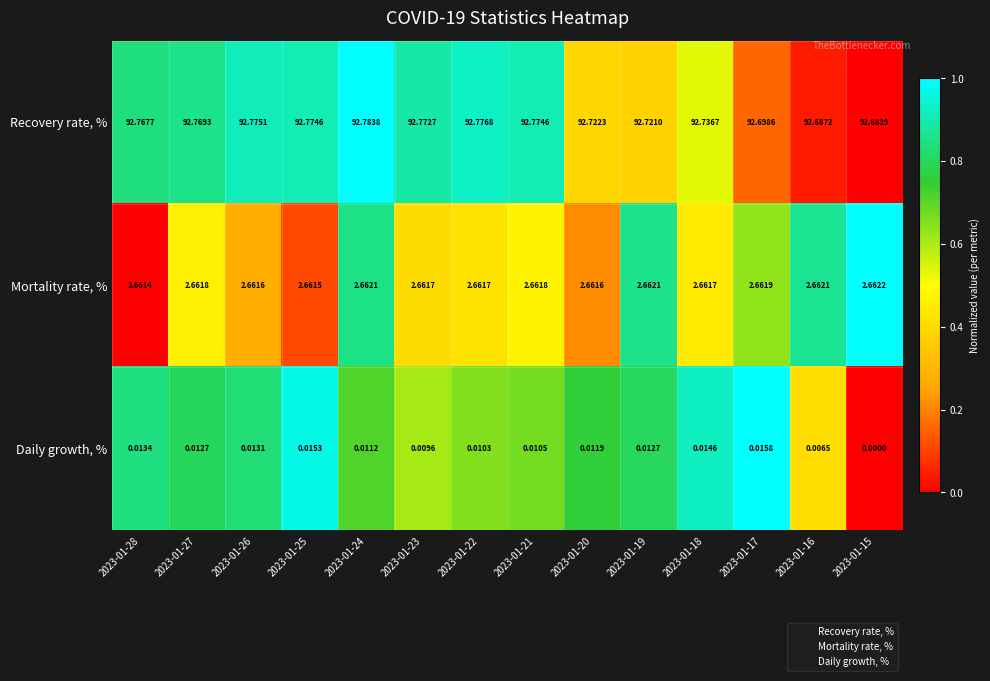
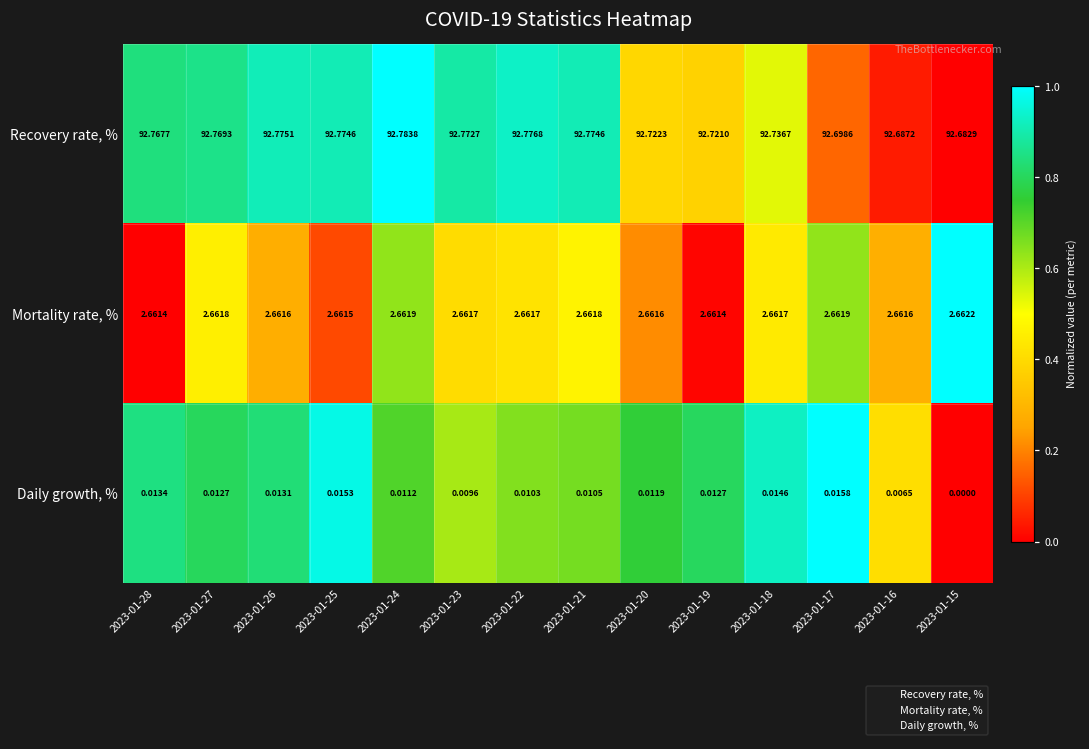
Mortality rate, %, 2023-01-24: 2.6621 -> 2.6619
Mortality rate, %, 2023-01-19: 2.6621 -> 2.6614
Mortality rate, %, 2023-01-16: 2.6621 -> 2.6616
